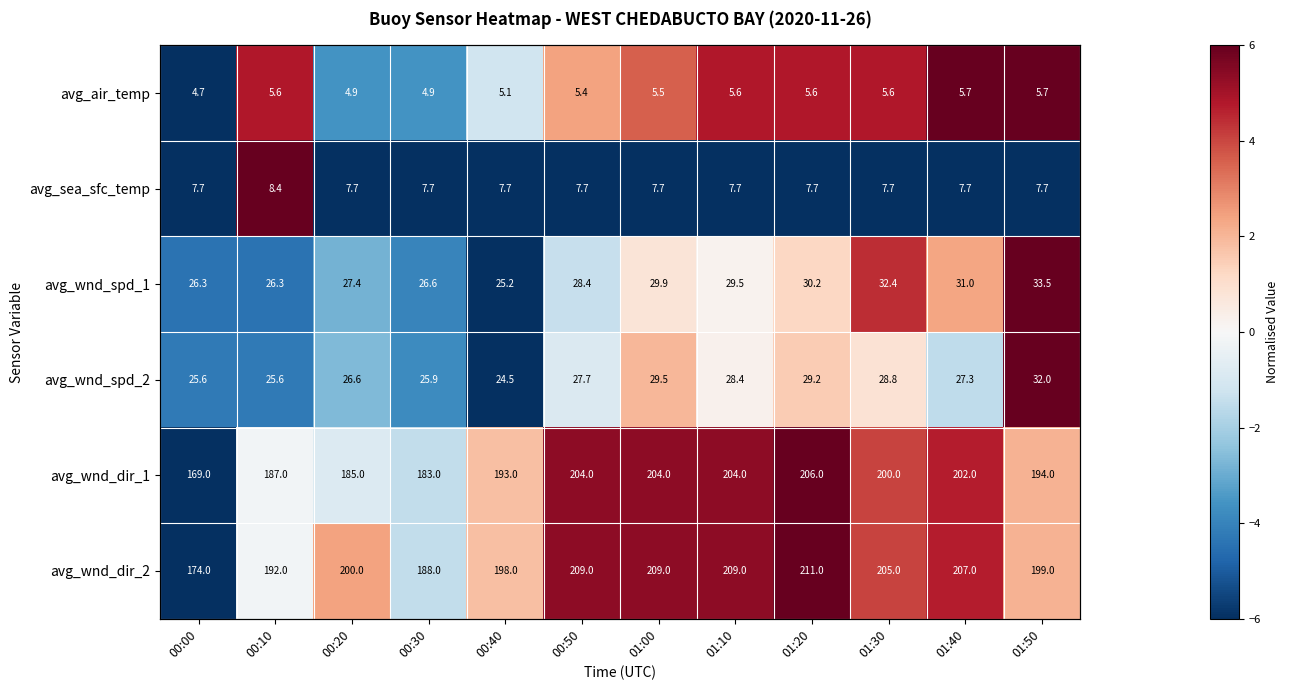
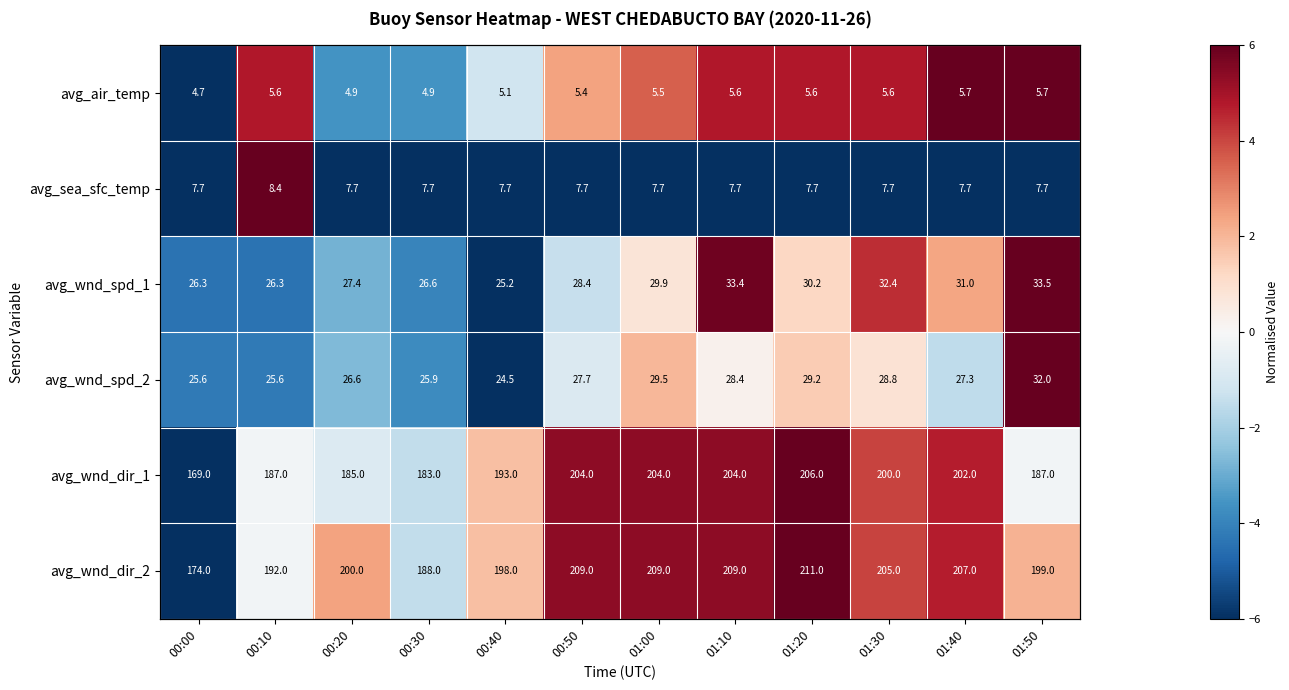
avg_wnd_spd_1, 01:10: 29.5 -> 33.4
avg_wnd_dir_1, 01:50: 194.0 -> 187.0
